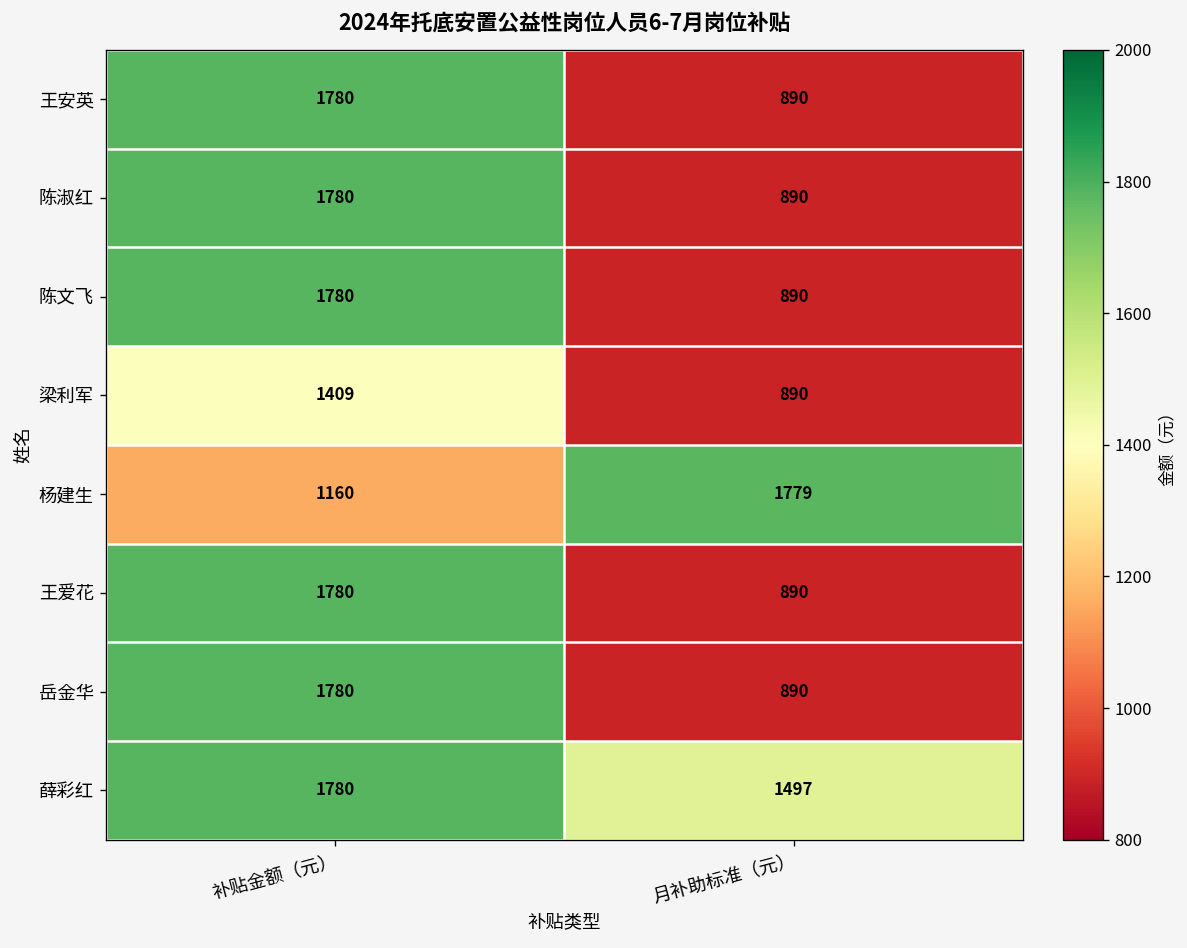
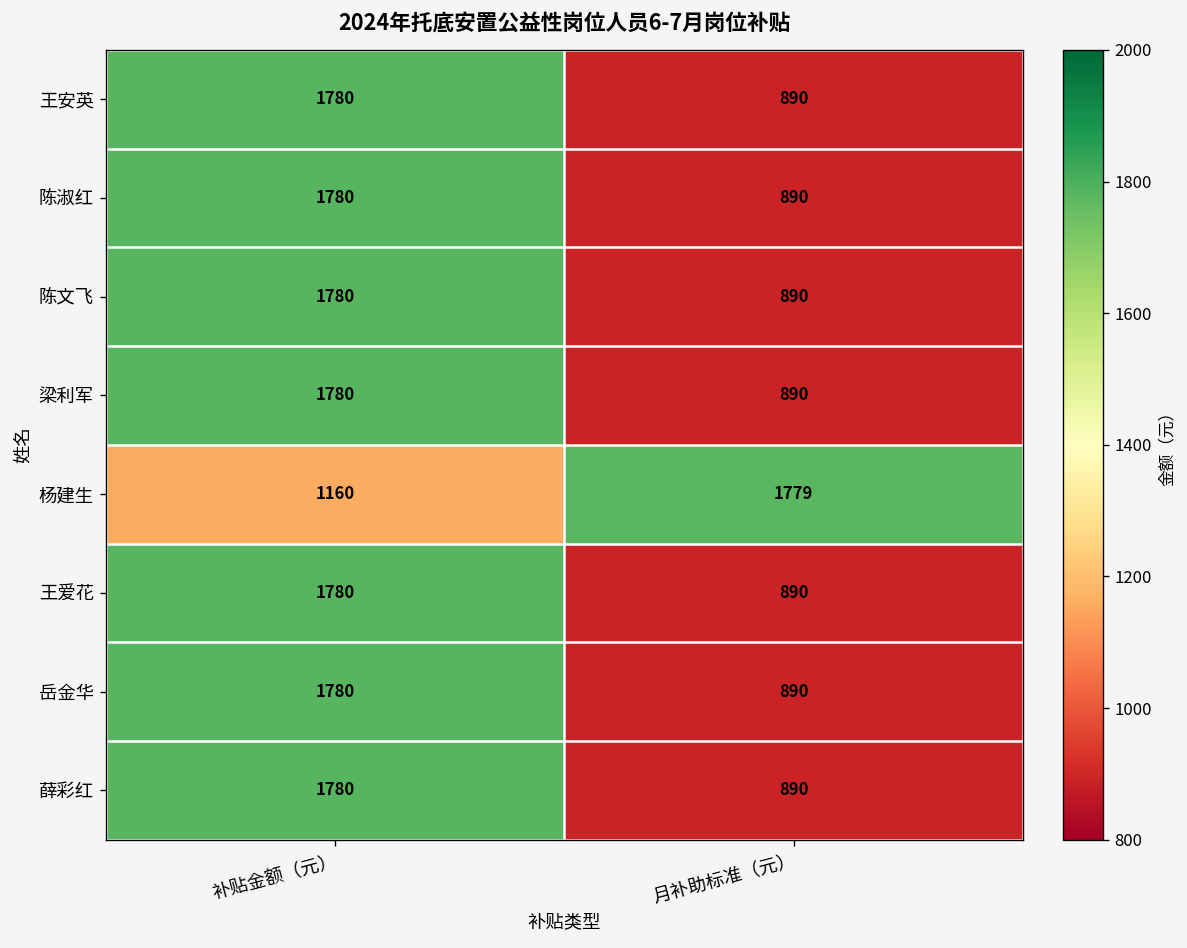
梁利军, 补贴金额（元）: 1409 -> 1780
薛彩红, 月补助标准（元）: 1497 -> 890
